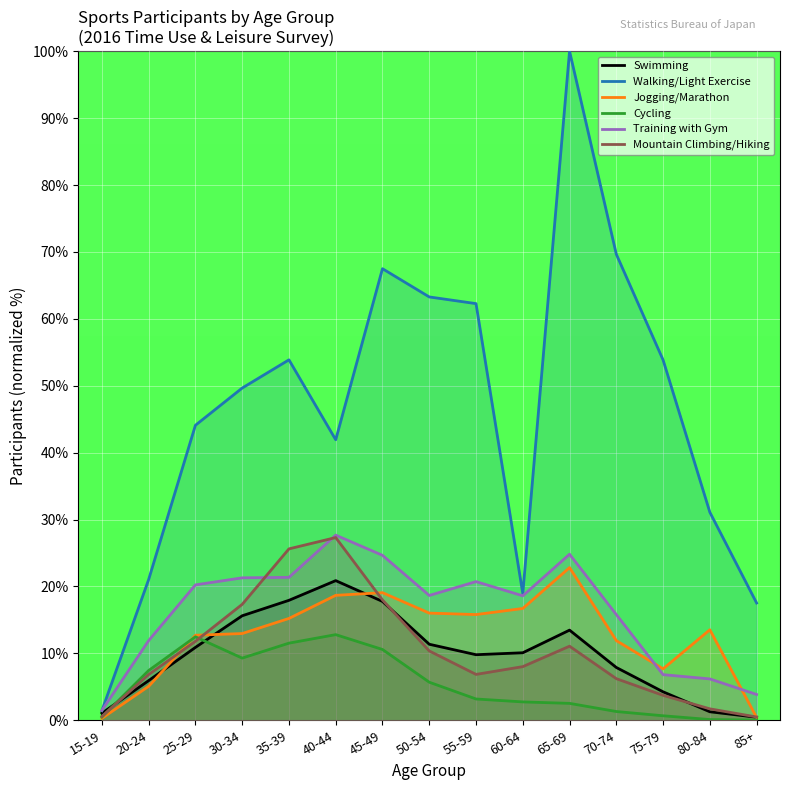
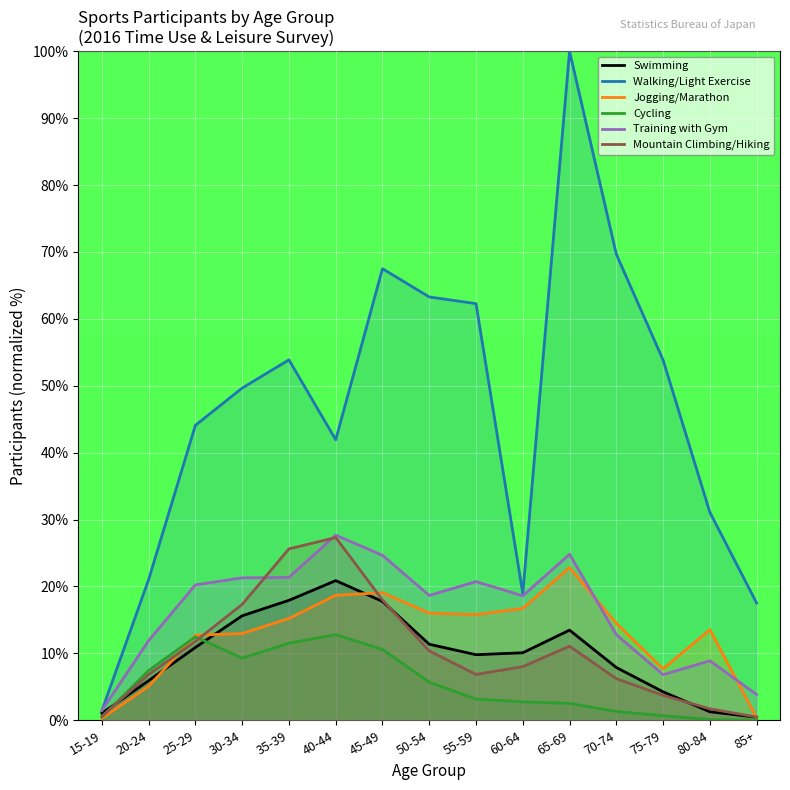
Jogging/Marathon, 70-74: 12% -> 15%
Training with Gym, 70-74: 16% -> 13%
Training with Gym, 80-84: 6% -> 9%
